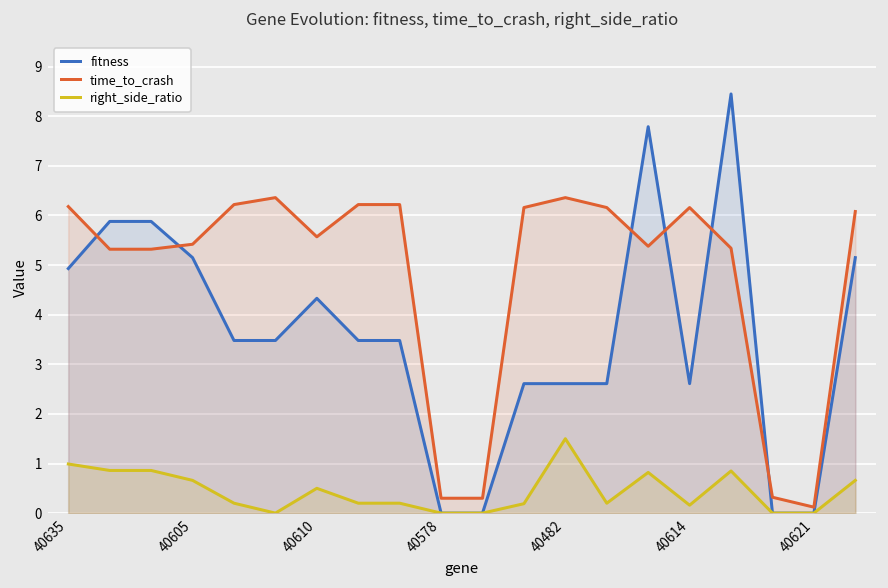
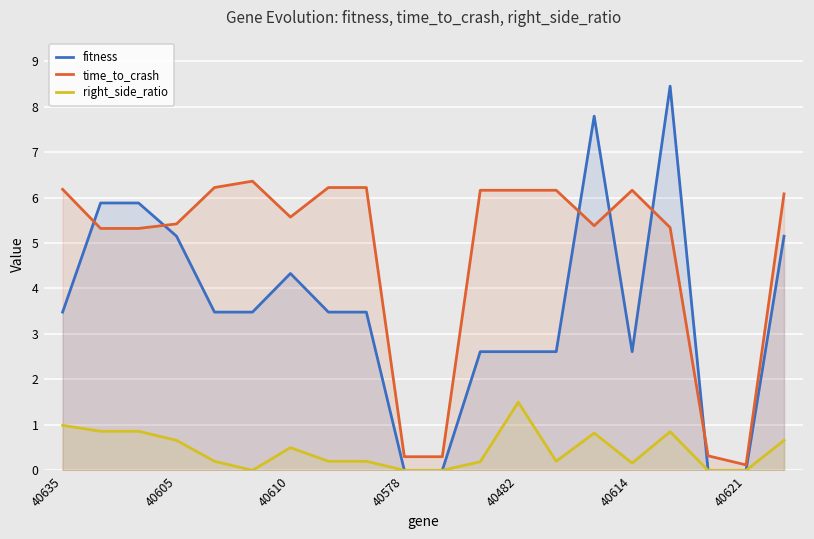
fitness, 40635: 4.9 -> 3.5
time_to_crash, 40482: 6.4 -> 6.2
